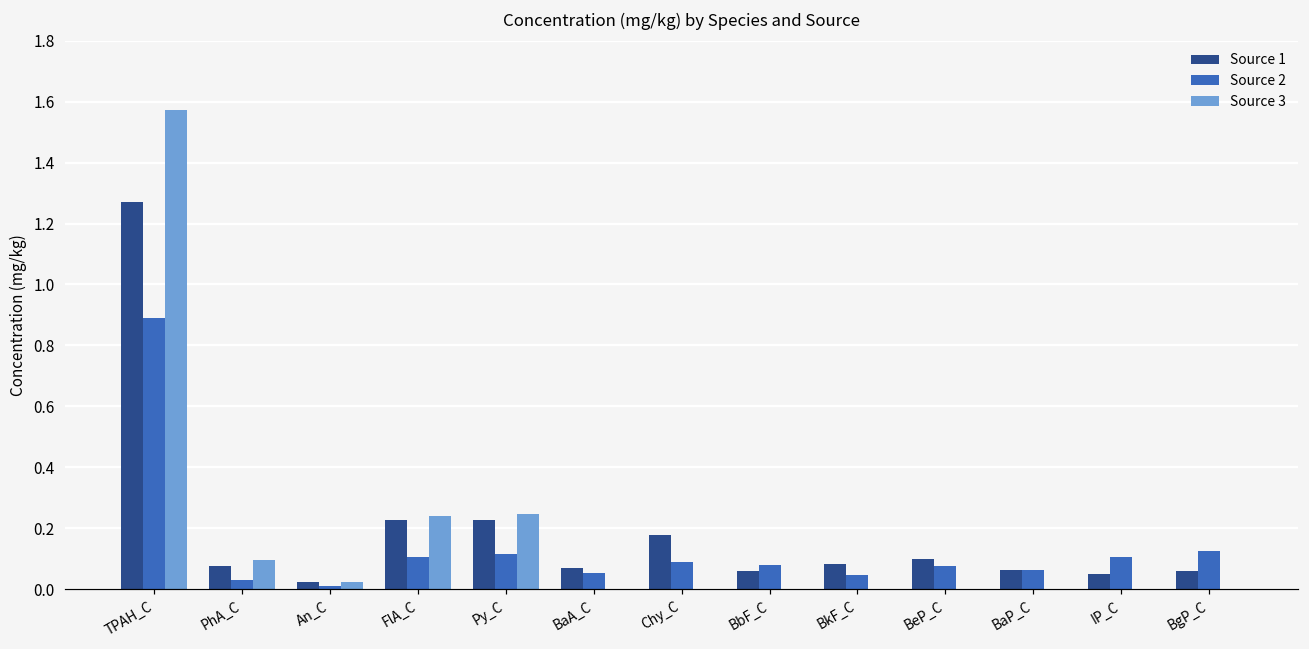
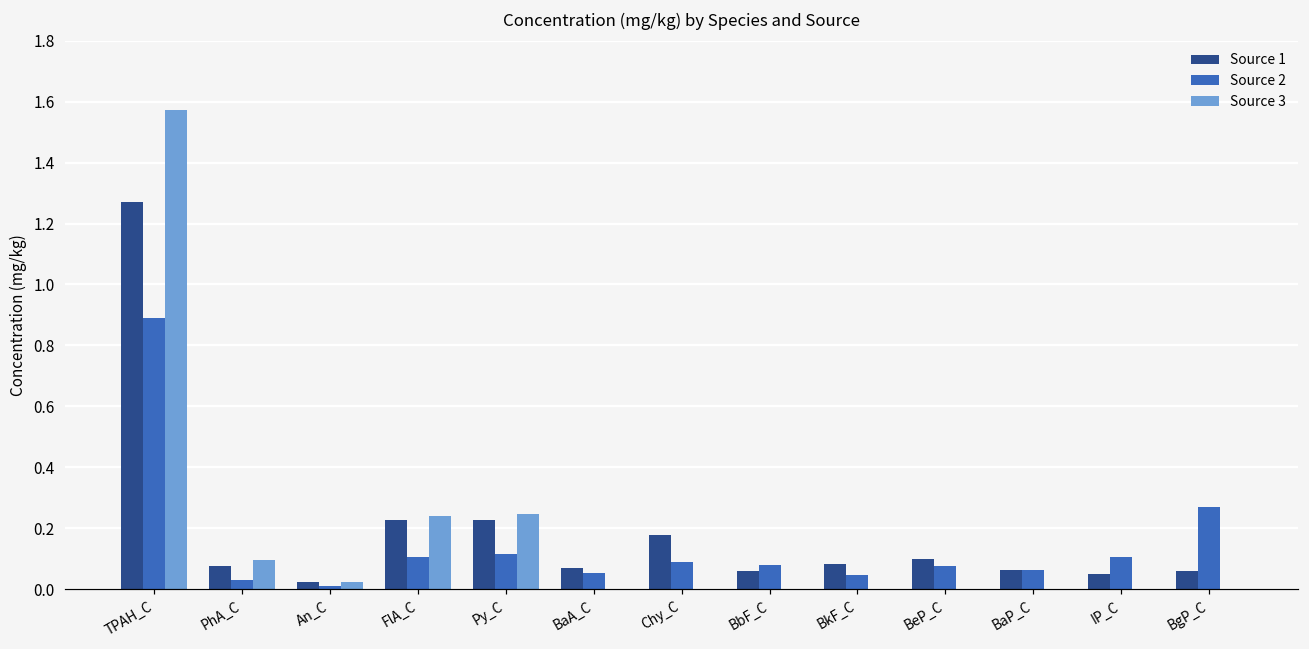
Source 2, BgP_C: 0.13 -> 0.27
